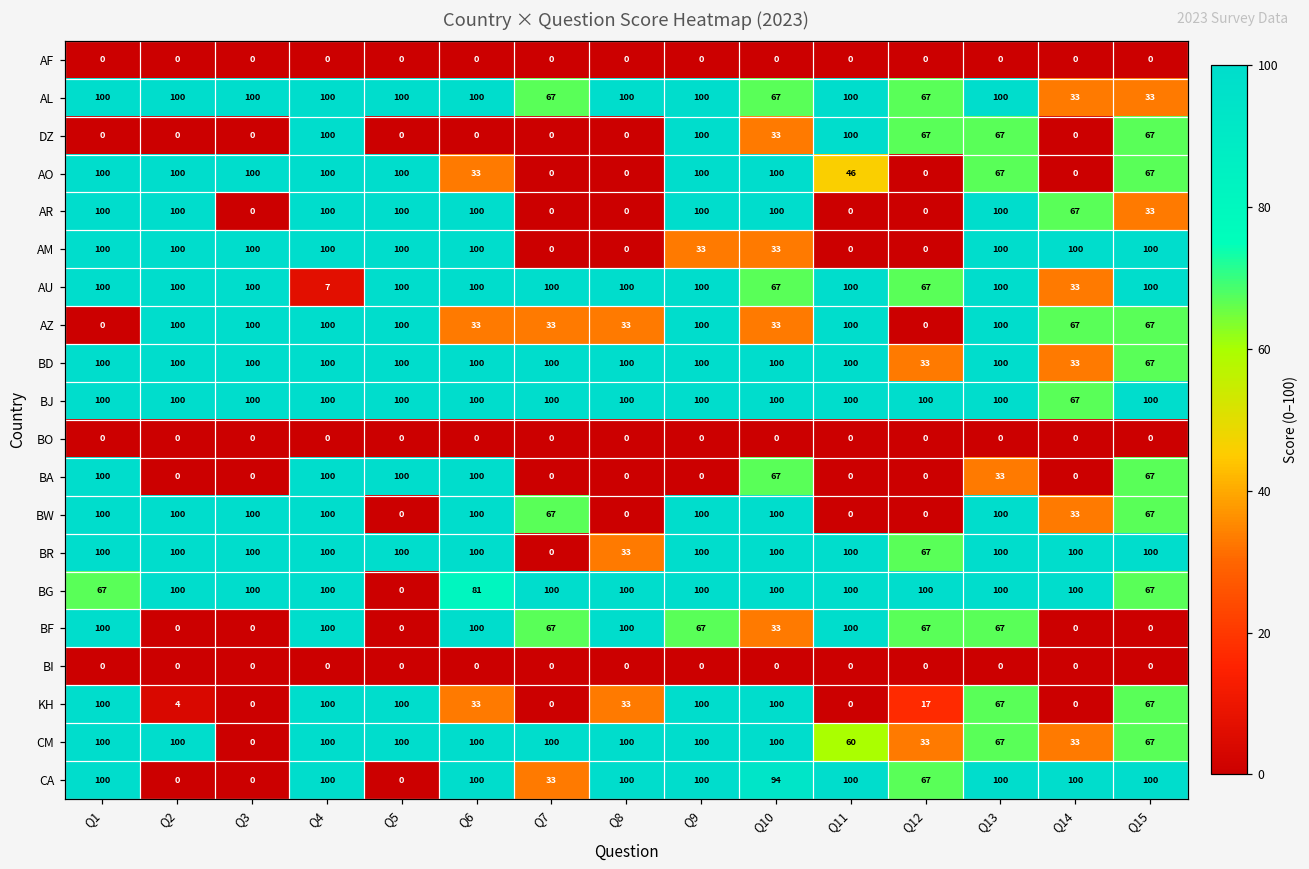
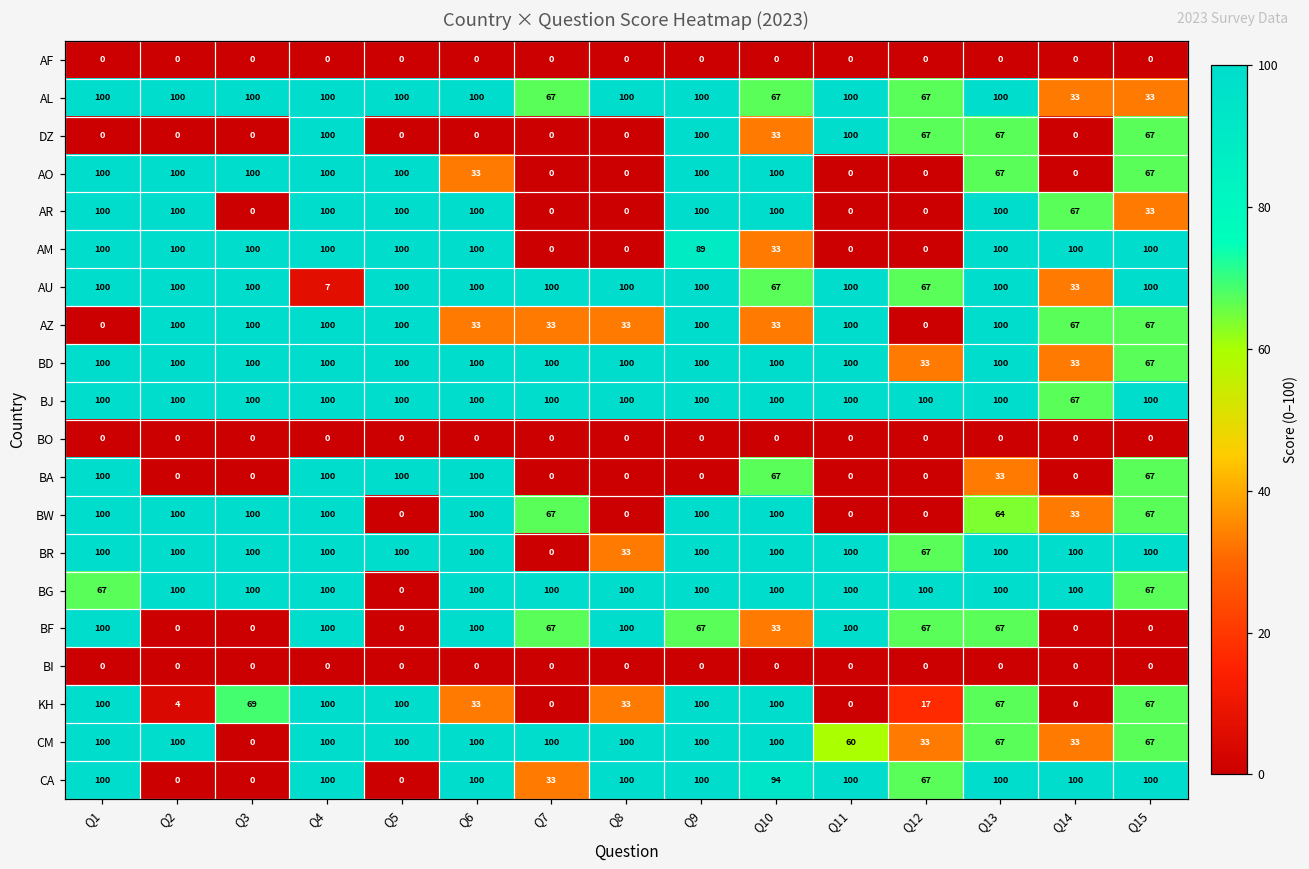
AO, Q11: 46 -> 0
AM, Q9: 33 -> 89
BW, Q13: 100 -> 64
BG, Q6: 81 -> 100
KH, Q3: 0 -> 69
